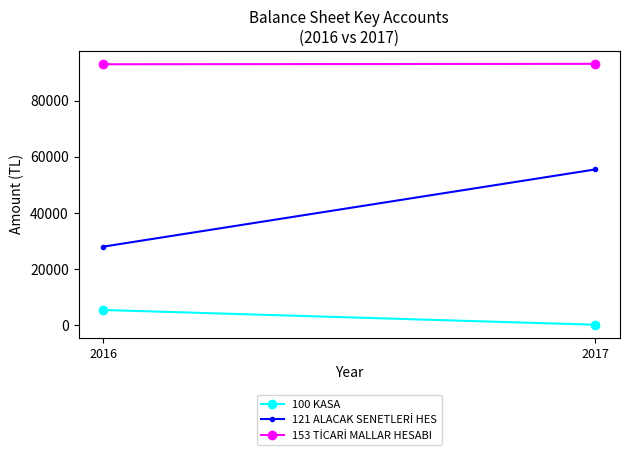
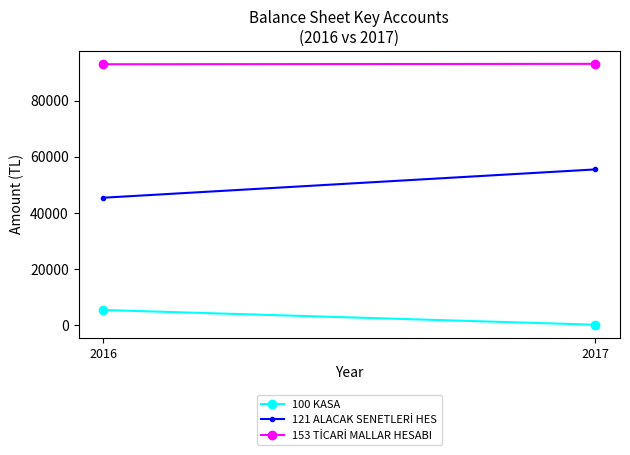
121 ALACAK SENETLERİ HES, 2016: 28000 -> 45000
